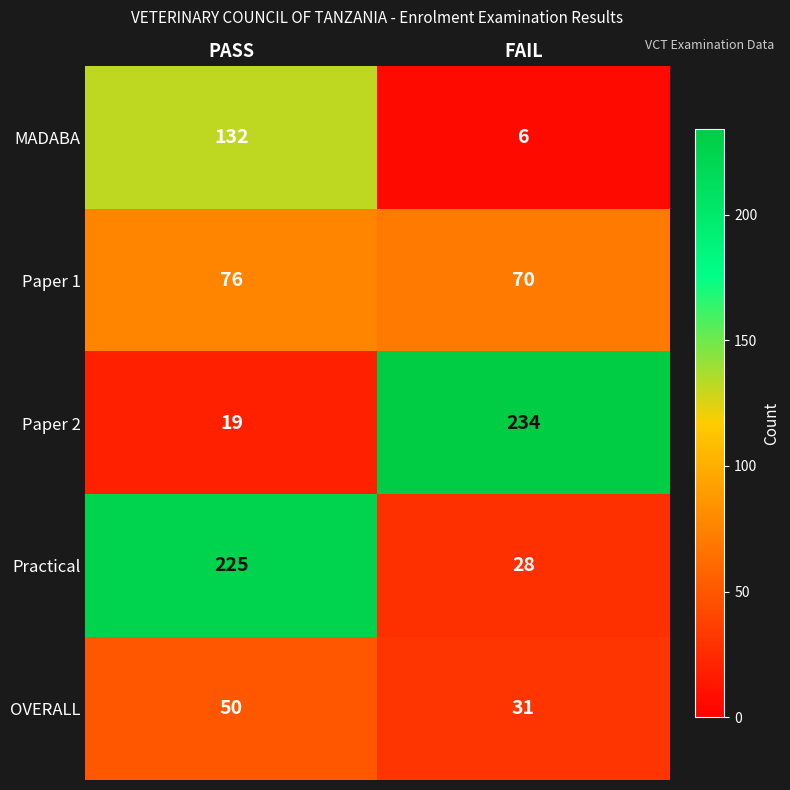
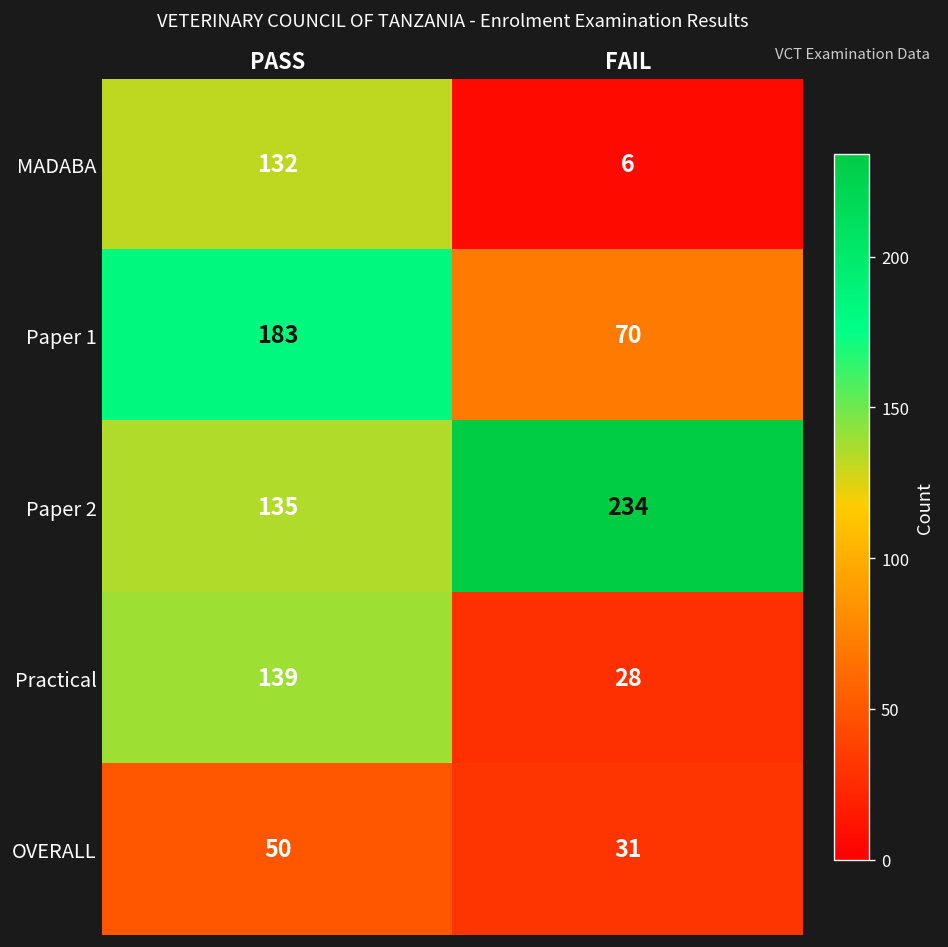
Paper 1, PASS: 76 -> 183
Paper 2, PASS: 19 -> 135
Practical, PASS: 225 -> 139
